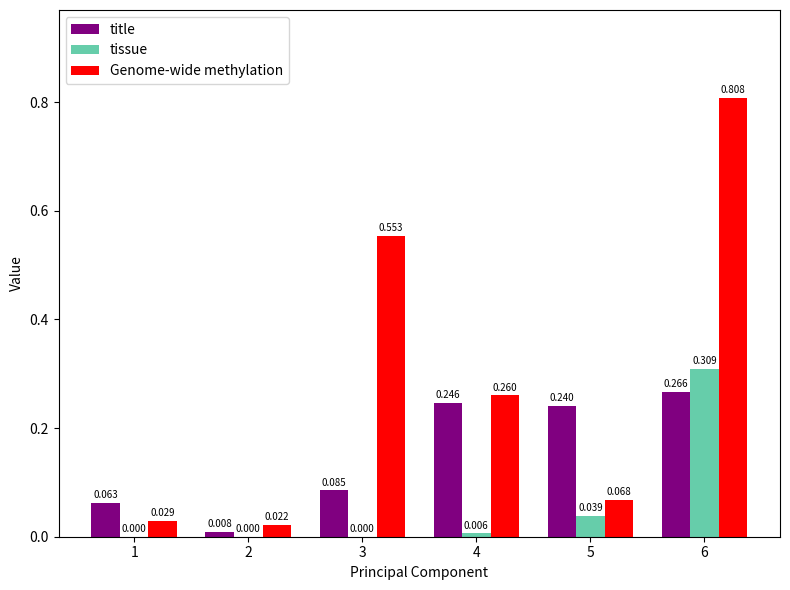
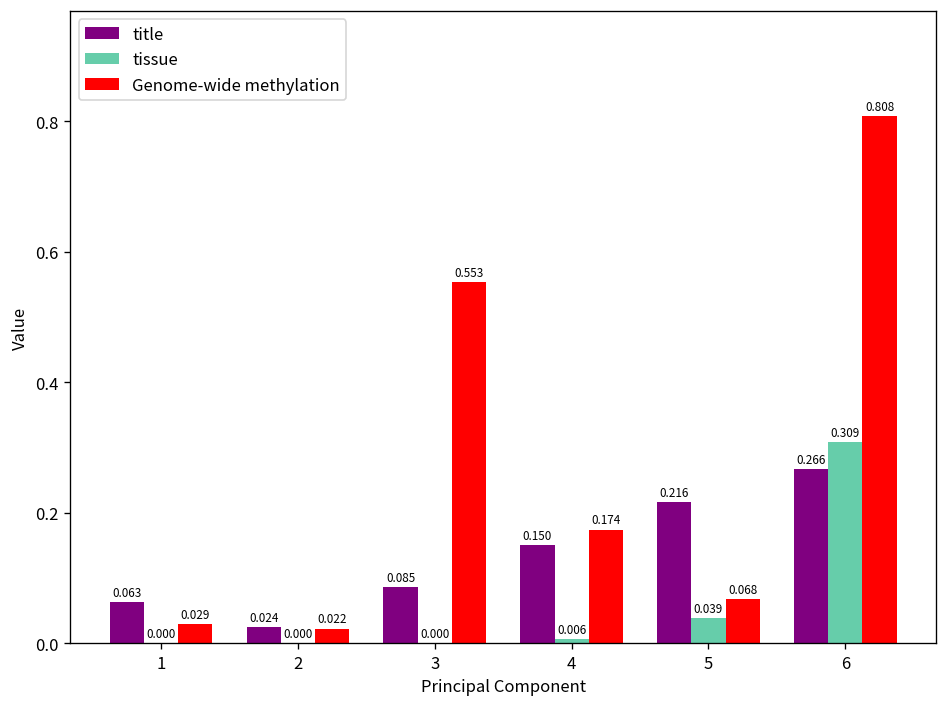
title, 2: 0.008 -> 0.024
title, 4: 0.246 -> 0.150
Genome-wide methylation, 4: 0.260 -> 0.174
title, 5: 0.240 -> 0.216
